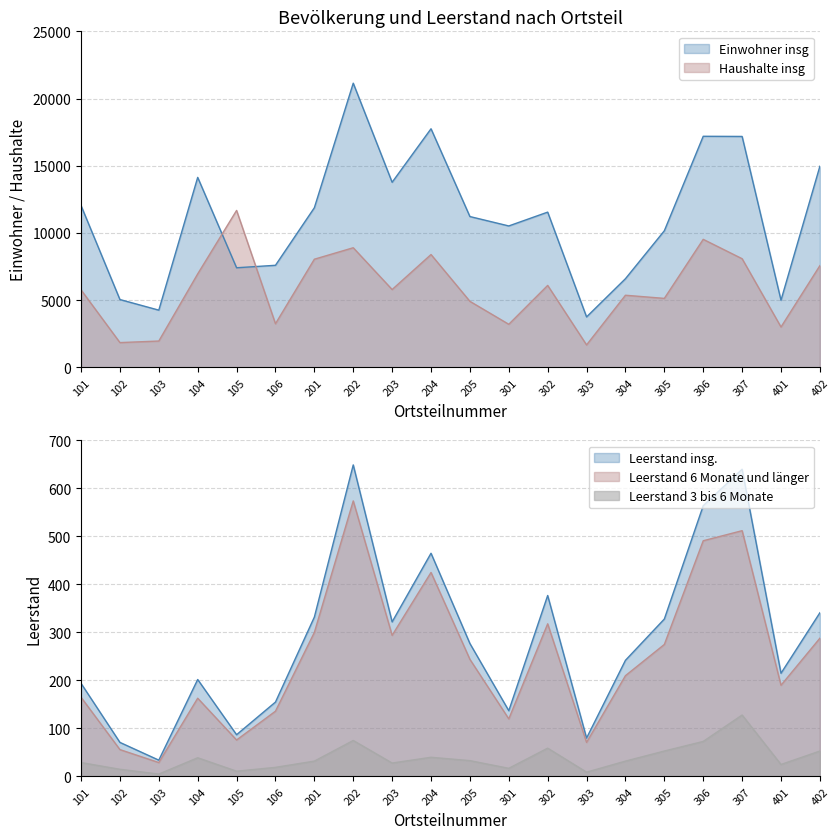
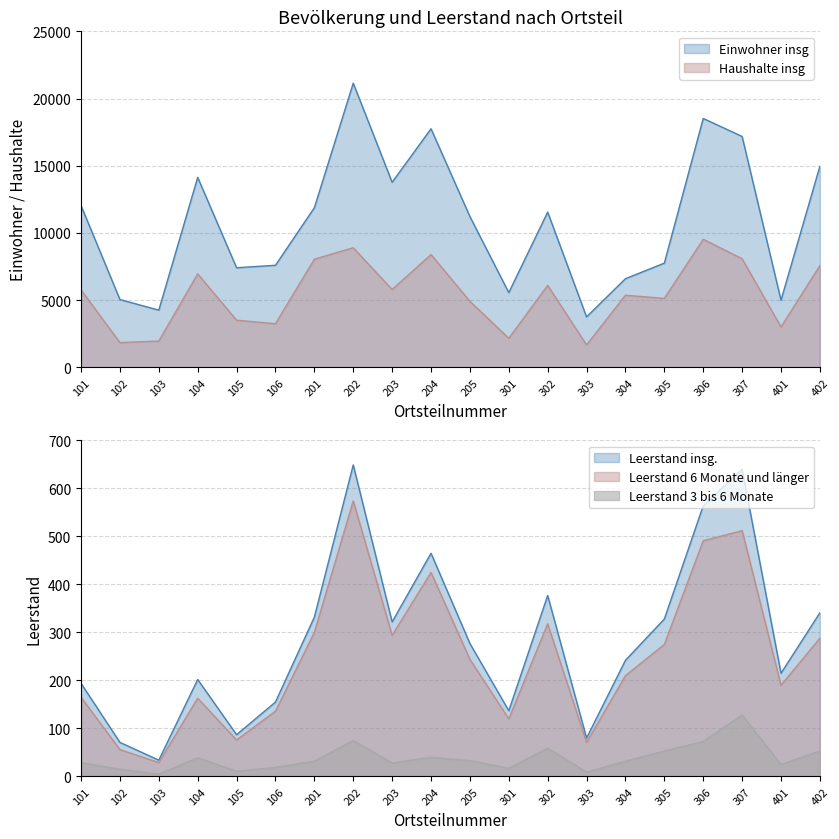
Bevölkerung und Leerstand nach Ortsteil, Haushalte insg, 105: 11700 -> 3500
Bevölkerung und Leerstand nach Ortsteil, Einwohner insg, 301: 10500 -> 5600
Bevölkerung und Leerstand nach Ortsteil, Haushalte insg, 301: 3200 -> 2200
Bevölkerung und Leerstand nach Ortsteil, Einwohner insg, 305: 10200 -> 7800
Bevölkerung und Leerstand nach Ortsteil, Einwohner insg, 306: 17200 -> 18500
